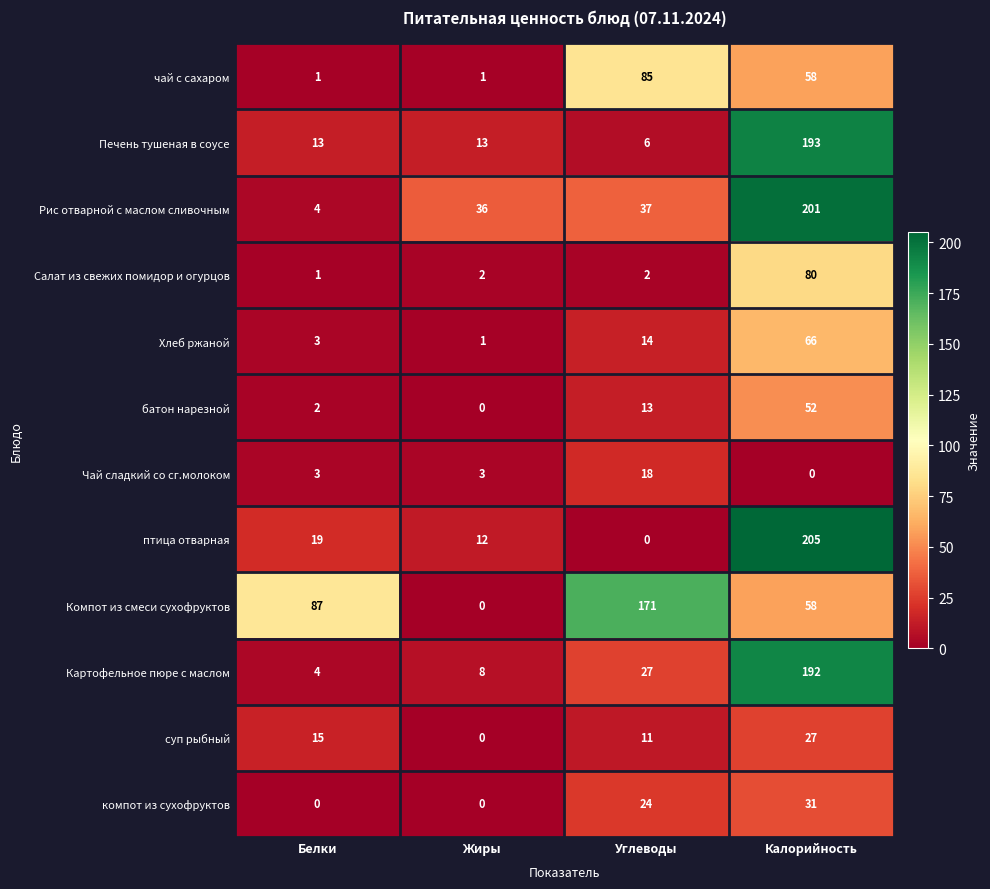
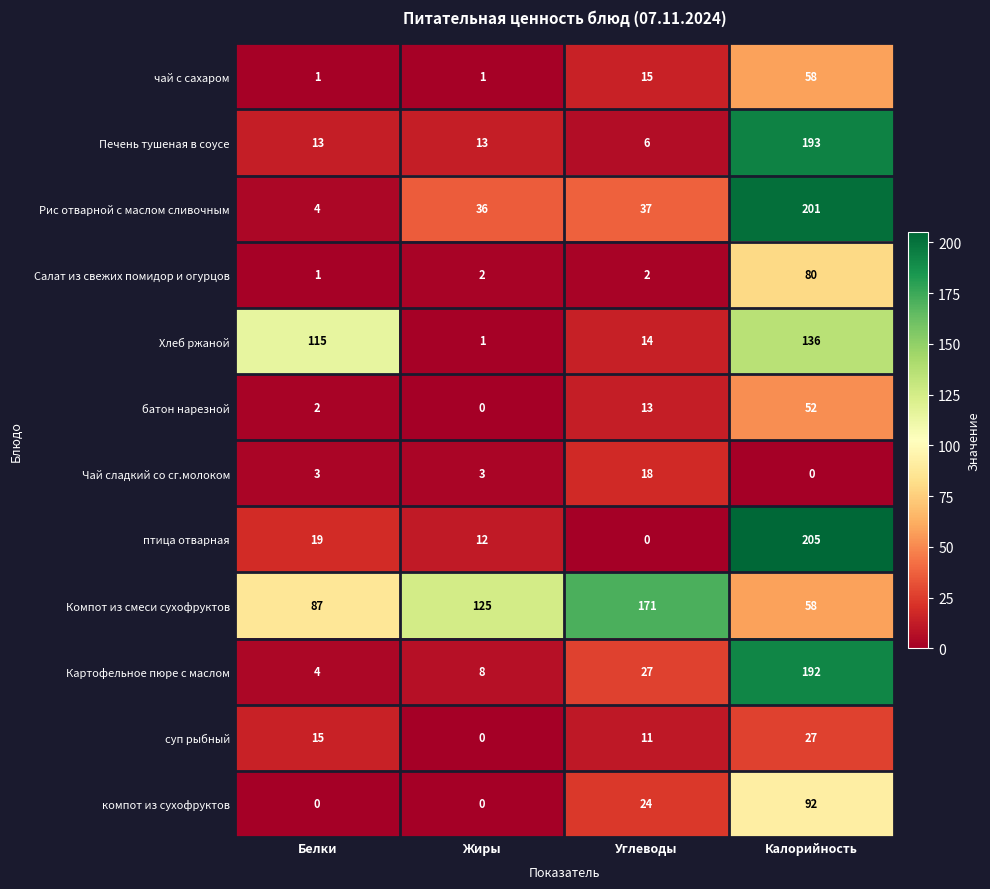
чай с сахаром, Углеводы: 85 -> 15
Хлеб ржаной, Белки: 3 -> 115
Хлеб ржаной, Калорийность: 66 -> 136
Компот из смеси сухофруктов, Жиры: 0 -> 125
компот из сухофруктов, Калорийность: 31 -> 92
